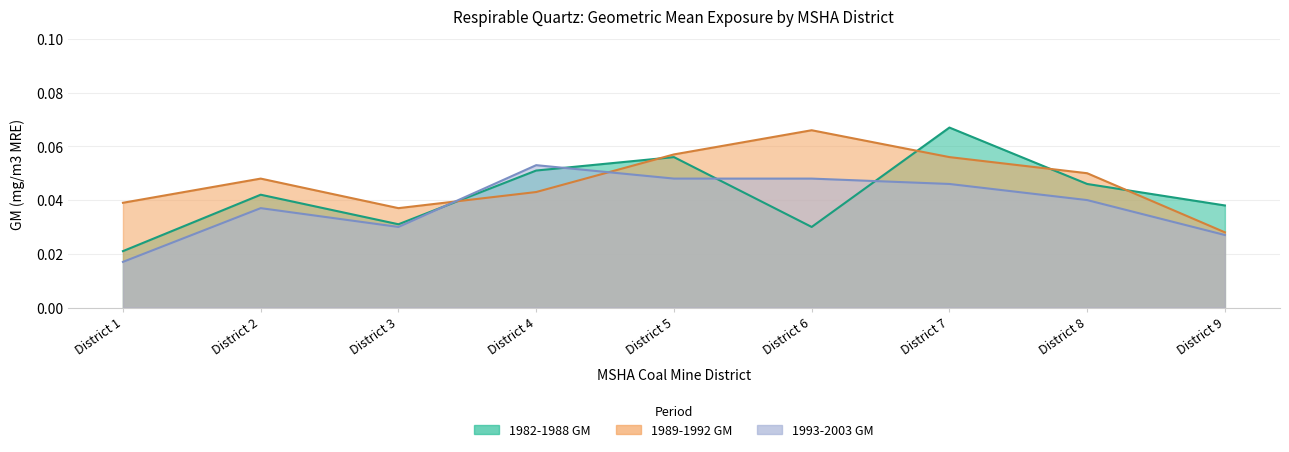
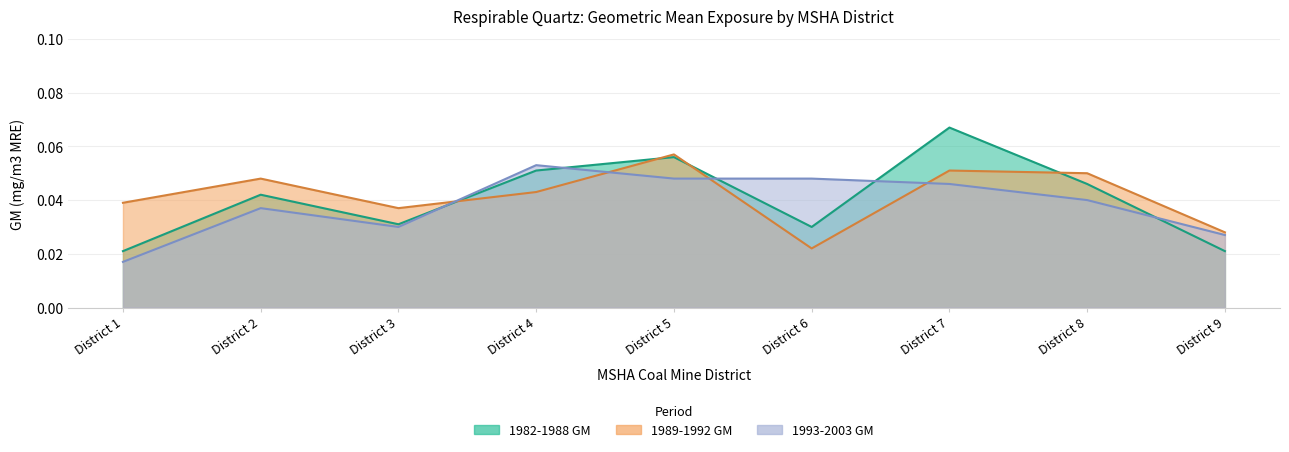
1989-1992 GM, District 6: 0.066 -> 0.022
1989-1992 GM, District 7: 0.056 -> 0.051
1982-1988 GM, District 9: 0.038 -> 0.021
